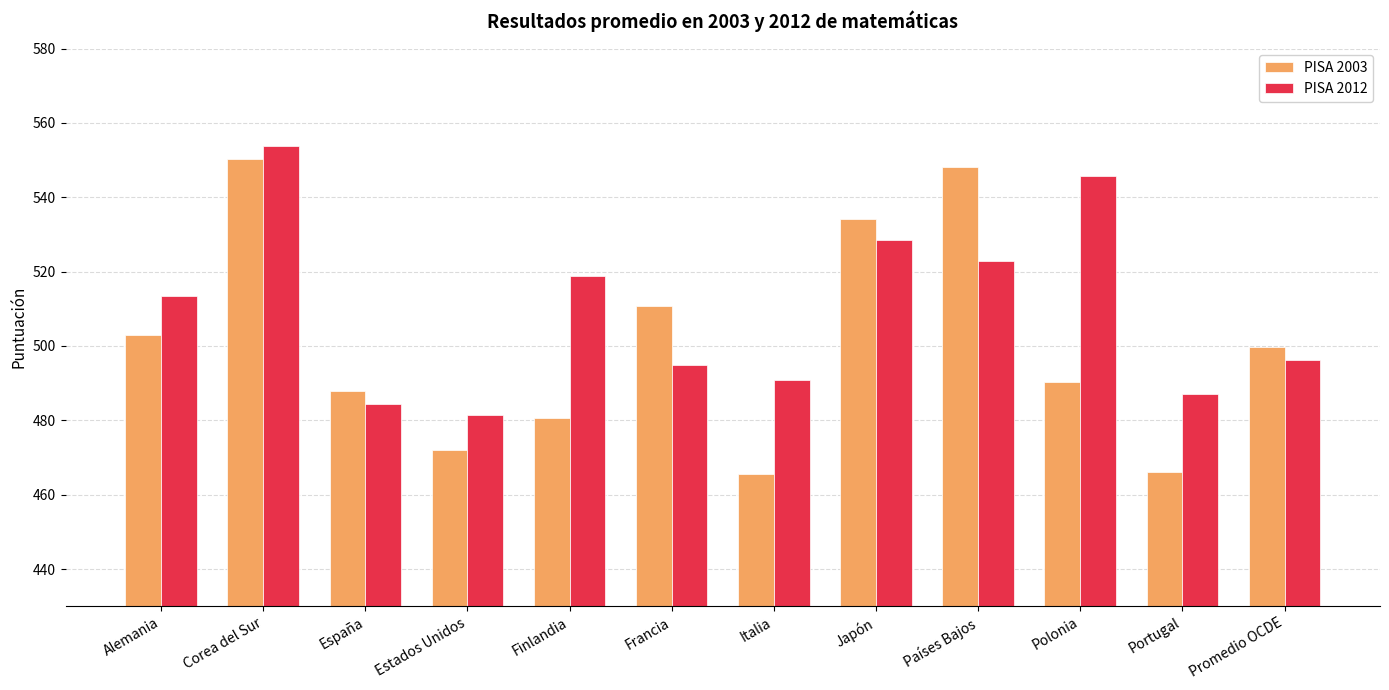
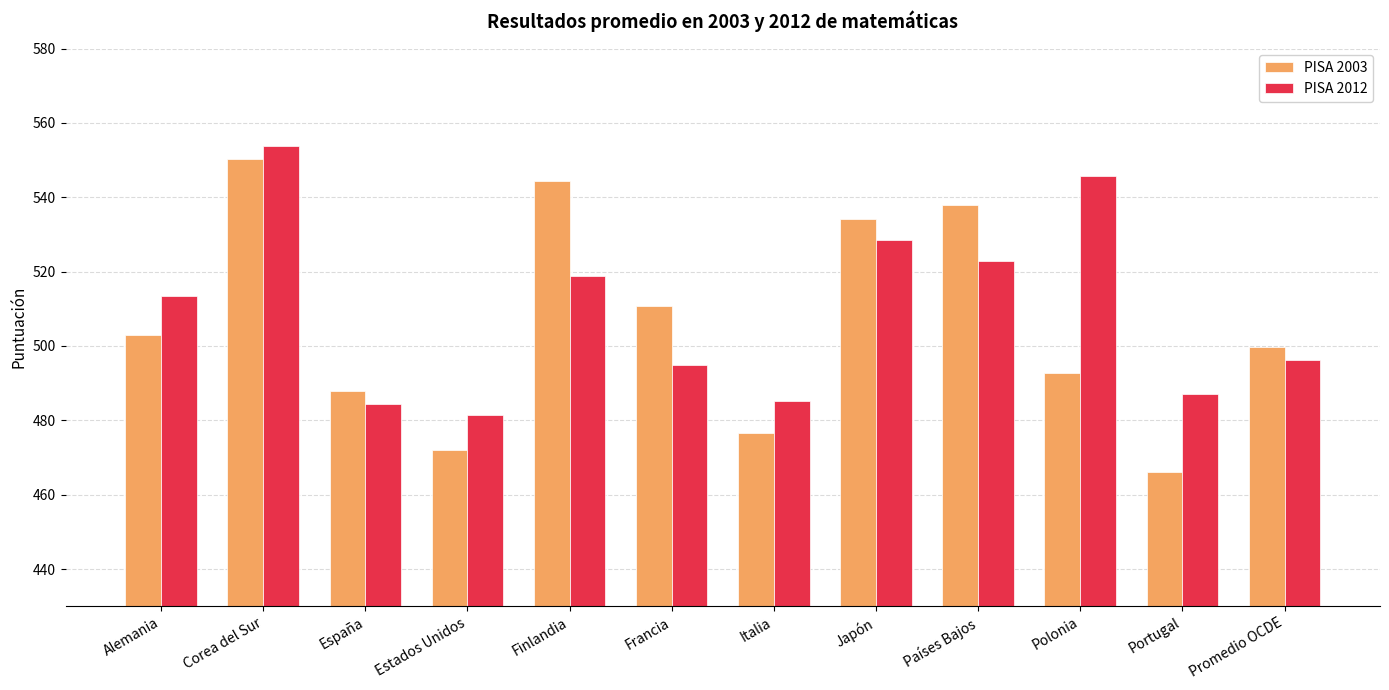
PISA 2003, Finlandia: 481 -> 544
PISA 2003, Italia: 466 -> 477
PISA 2012, Italia: 491 -> 485
PISA 2003, Países Bajos: 548 -> 538
PISA 2003, Polonia: 490 -> 493
